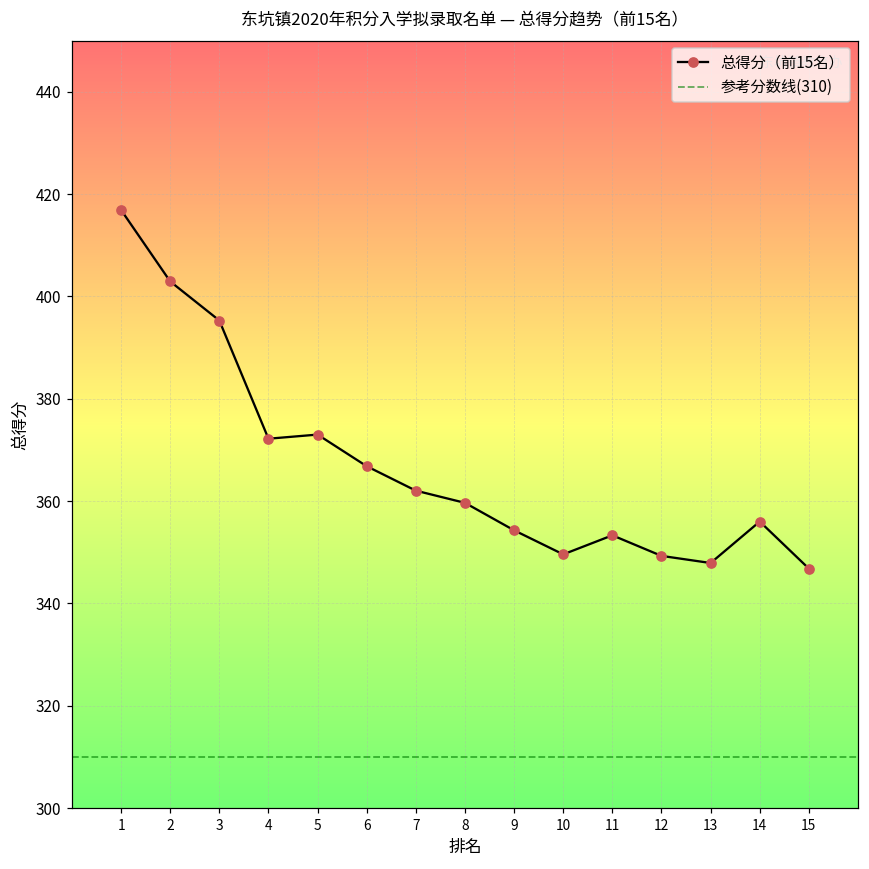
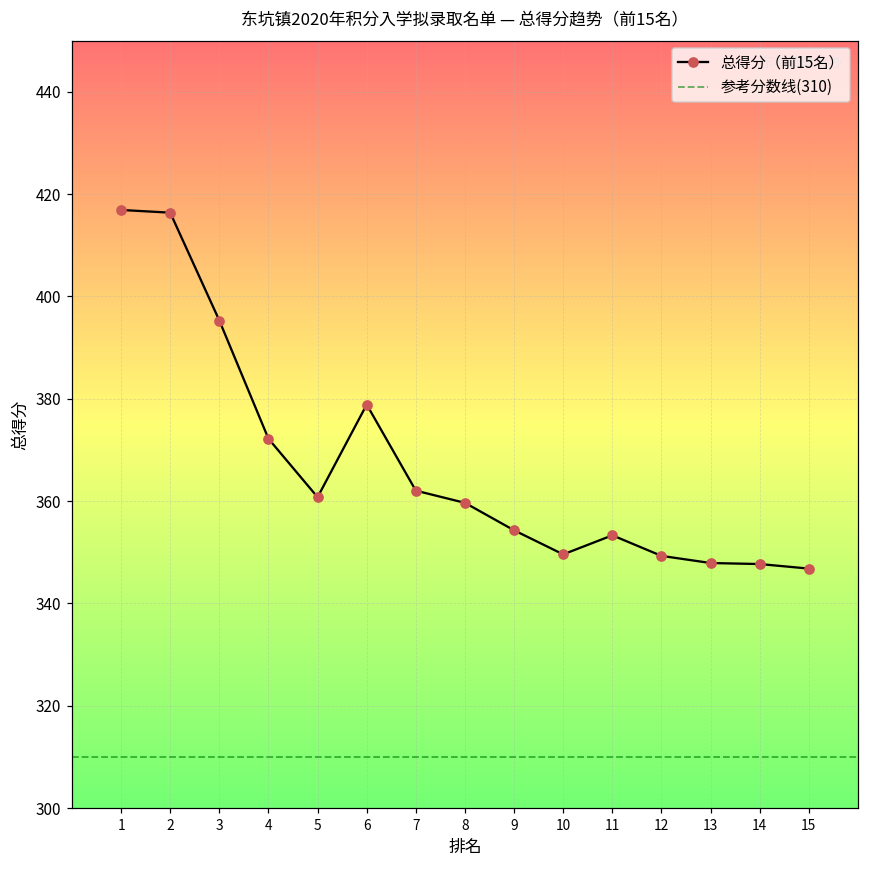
2: 403 -> 416
5: 373 -> 361
6: 367 -> 379
14: 356 -> 348
